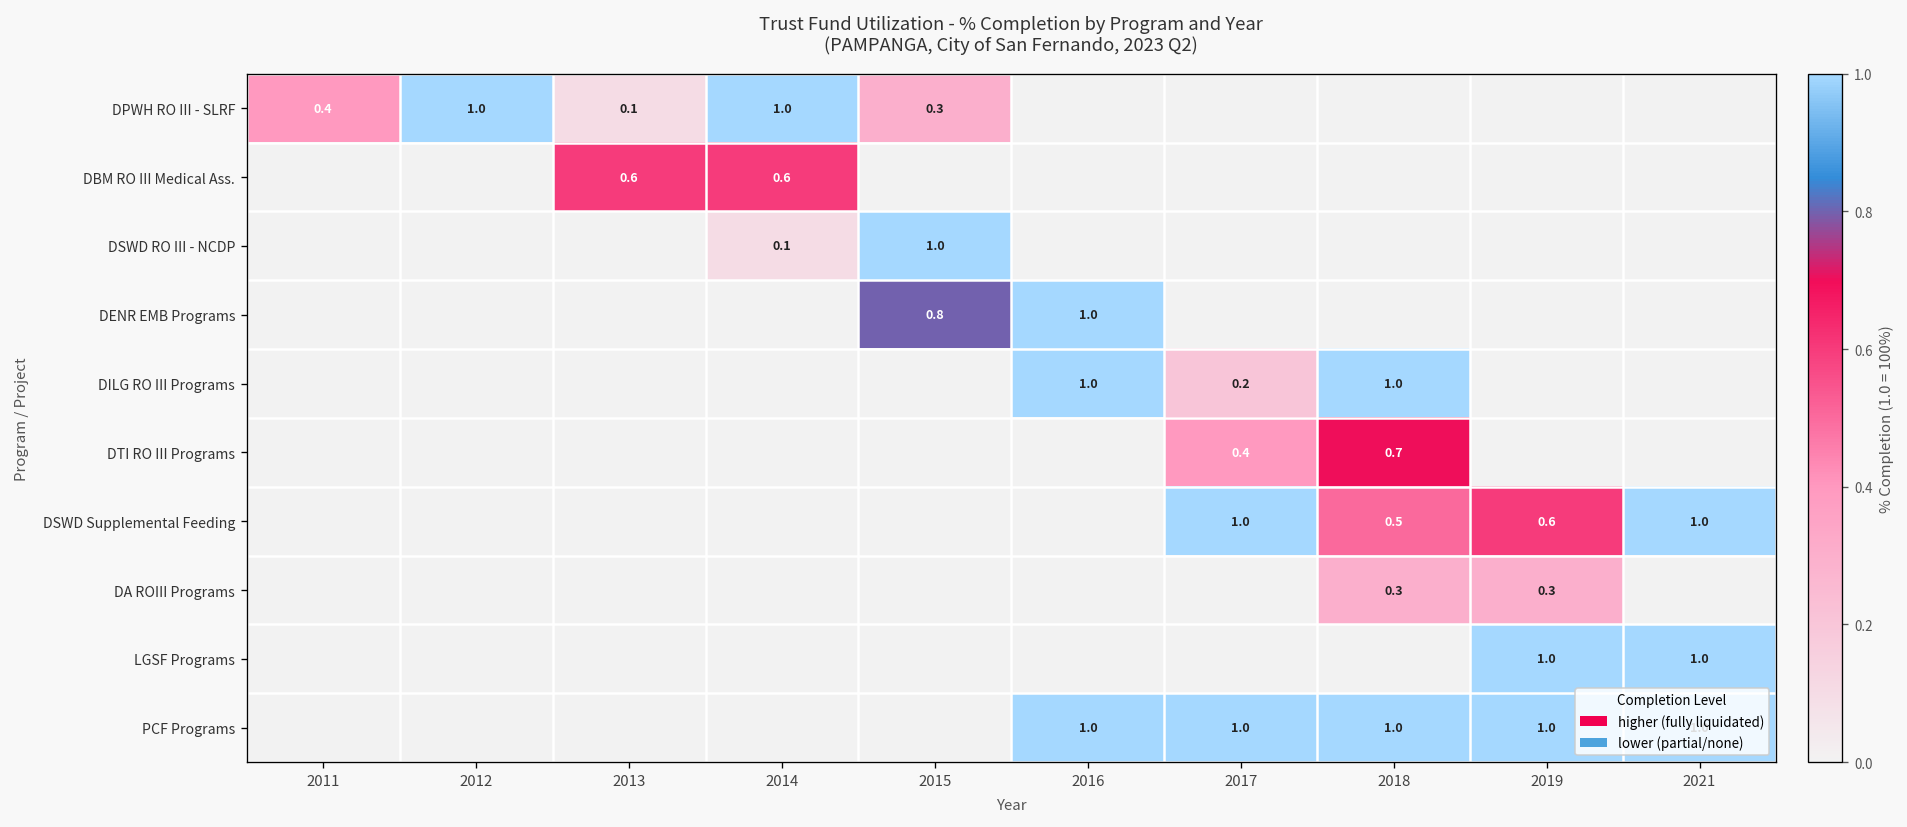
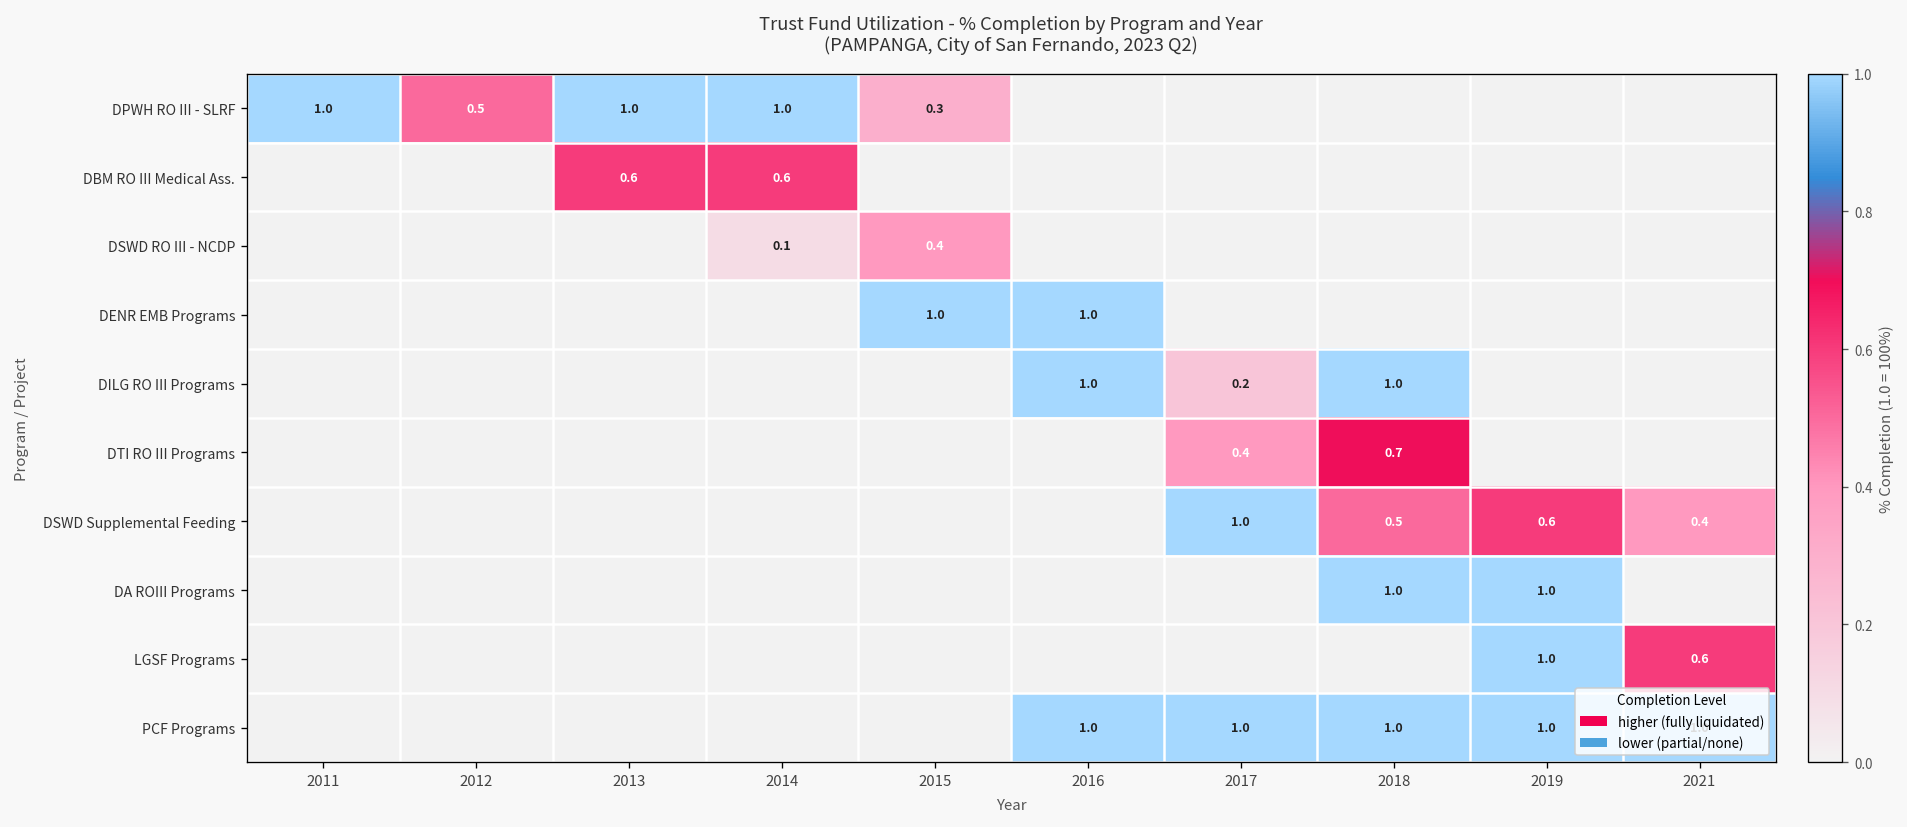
DPWH RO III - SLRF, 2011: 0.4 -> 1.0
DPWH RO III - SLRF, 2012: 1.0 -> 0.5
DPWH RO III - SLRF, 2013: 0.1 -> 1.0
DSWD RO III - NCDP, 2015: 1.0 -> 0.4
DENR EMB Programs, 2015: 0.8 -> 1.0
DSWD Supplemental Feeding, 2021: 1.0 -> 0.4
DA ROIII Programs, 2018: 0.3 -> 1.0
DA ROIII Programs, 2019: 0.3 -> 1.0
LGSF Programs, 2021: 1.0 -> 0.6
